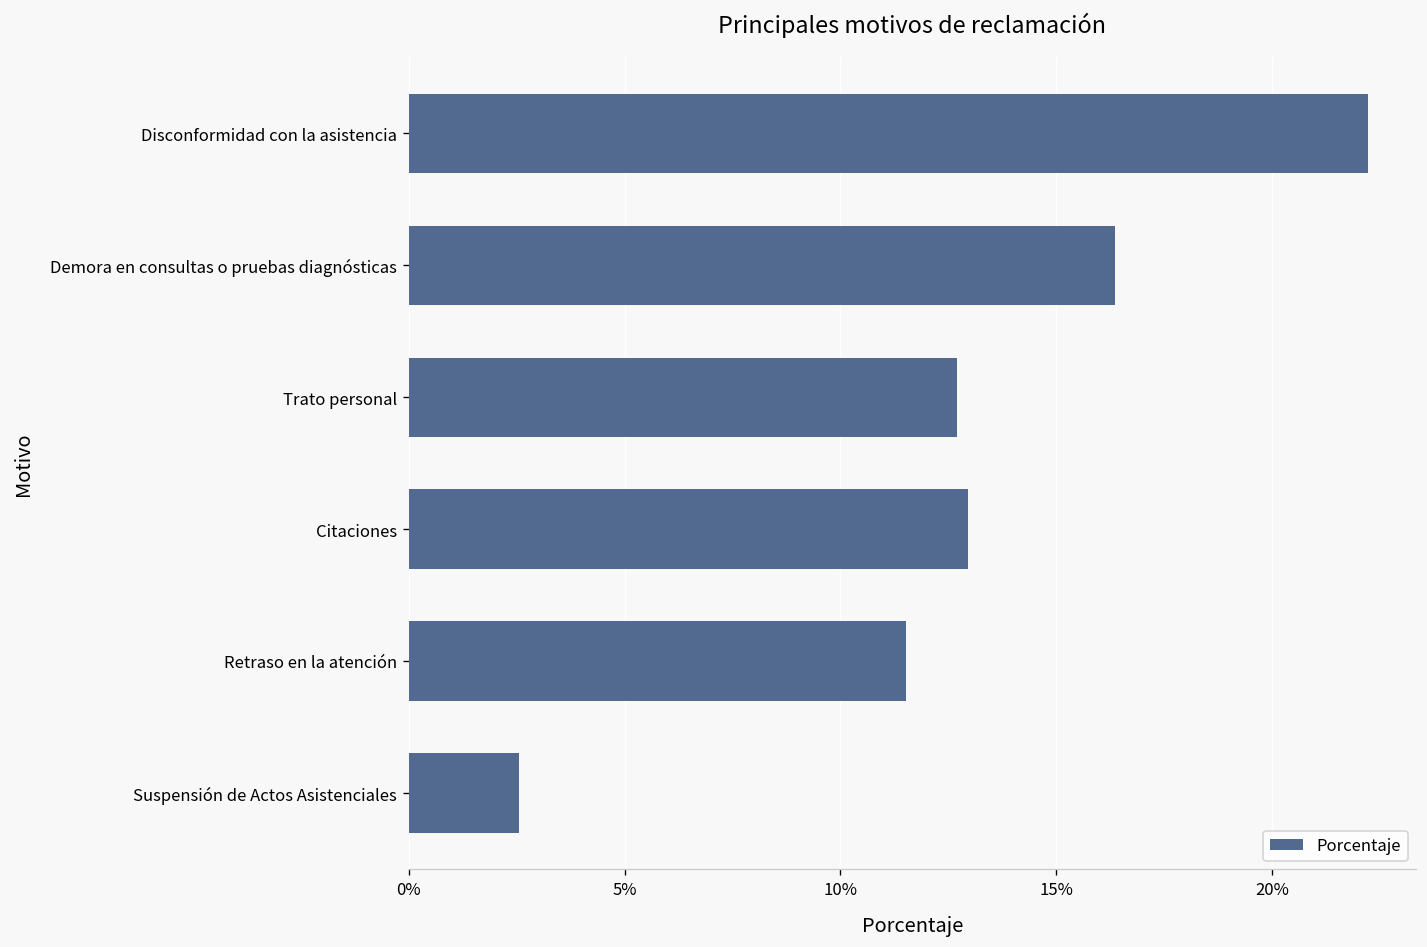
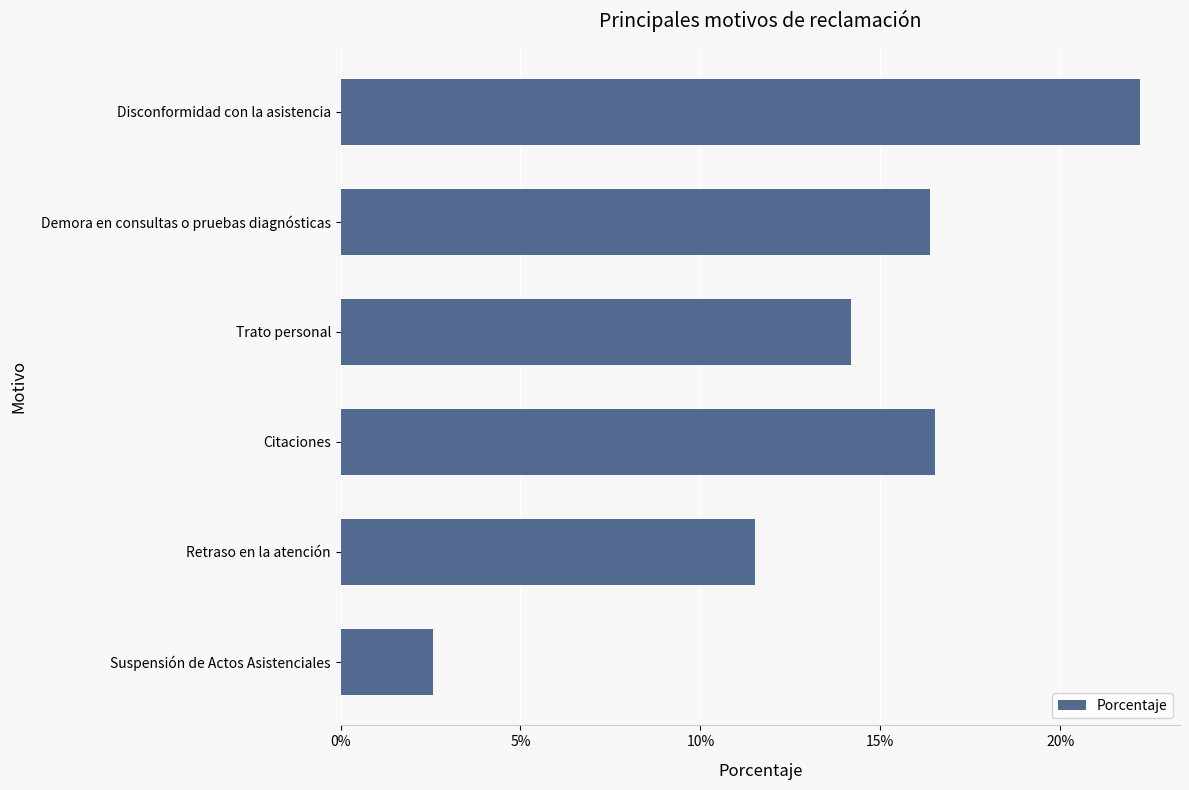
Trato personal: 12.7% -> 14.2%
Citaciones: 13.0% -> 16.5%
